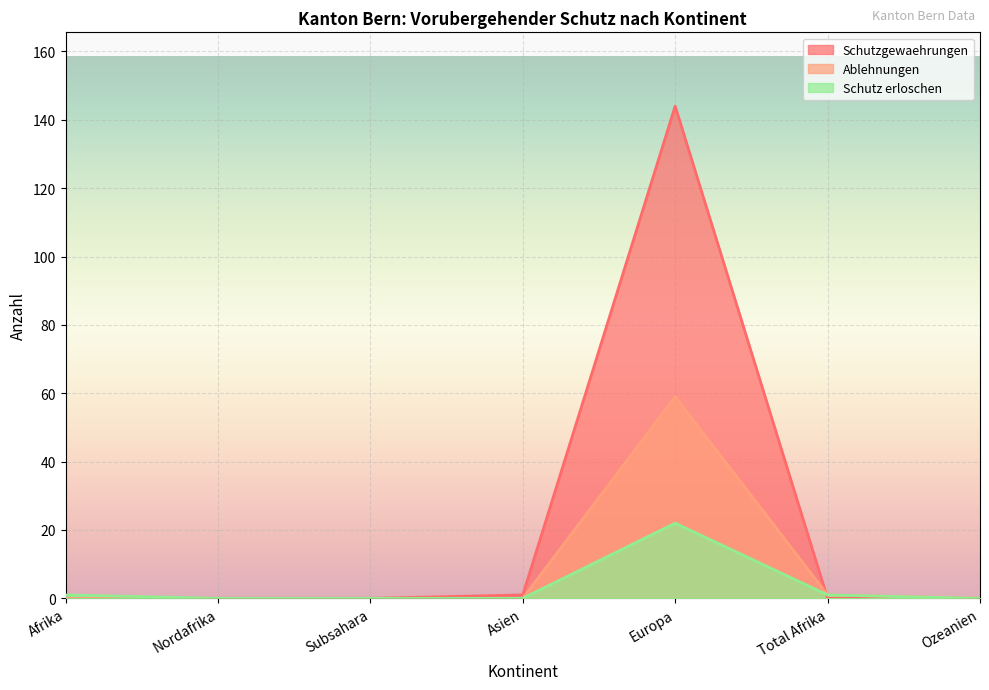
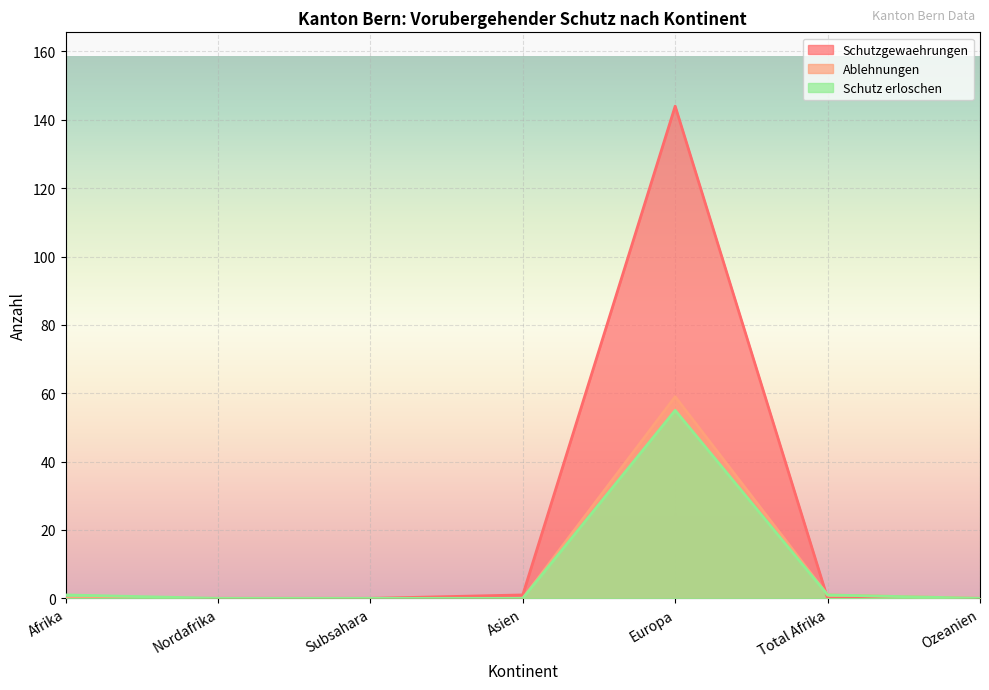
Schutz erloschen, Europa: 22 -> 55
